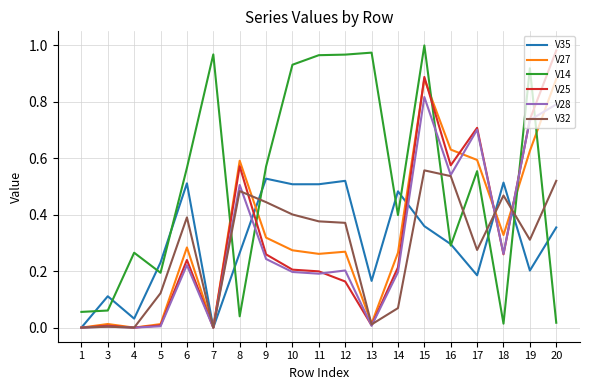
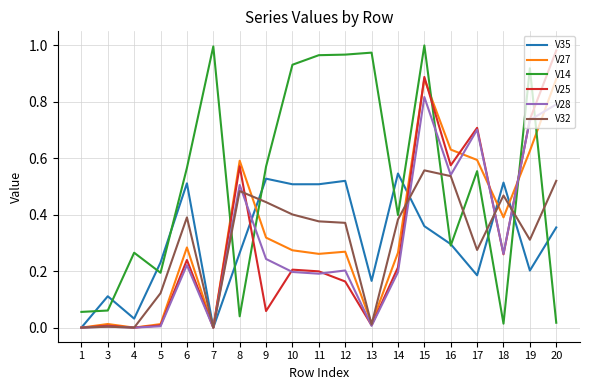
V14, 7: 0.97 -> 1.00
V25, 9: 0.26 -> 0.06
V35, 14: 0.48 -> 0.55
V32, 14: 0.07 -> 0.38
V27, 18: 0.33 -> 0.39
